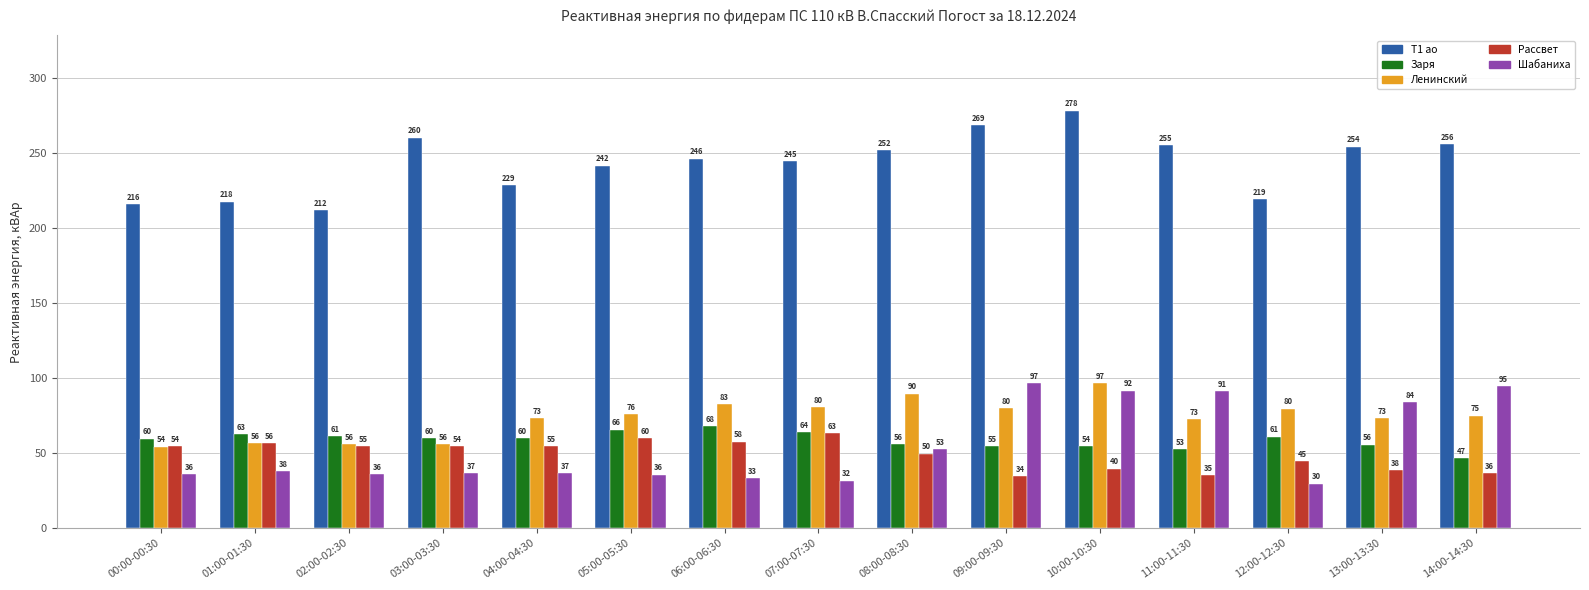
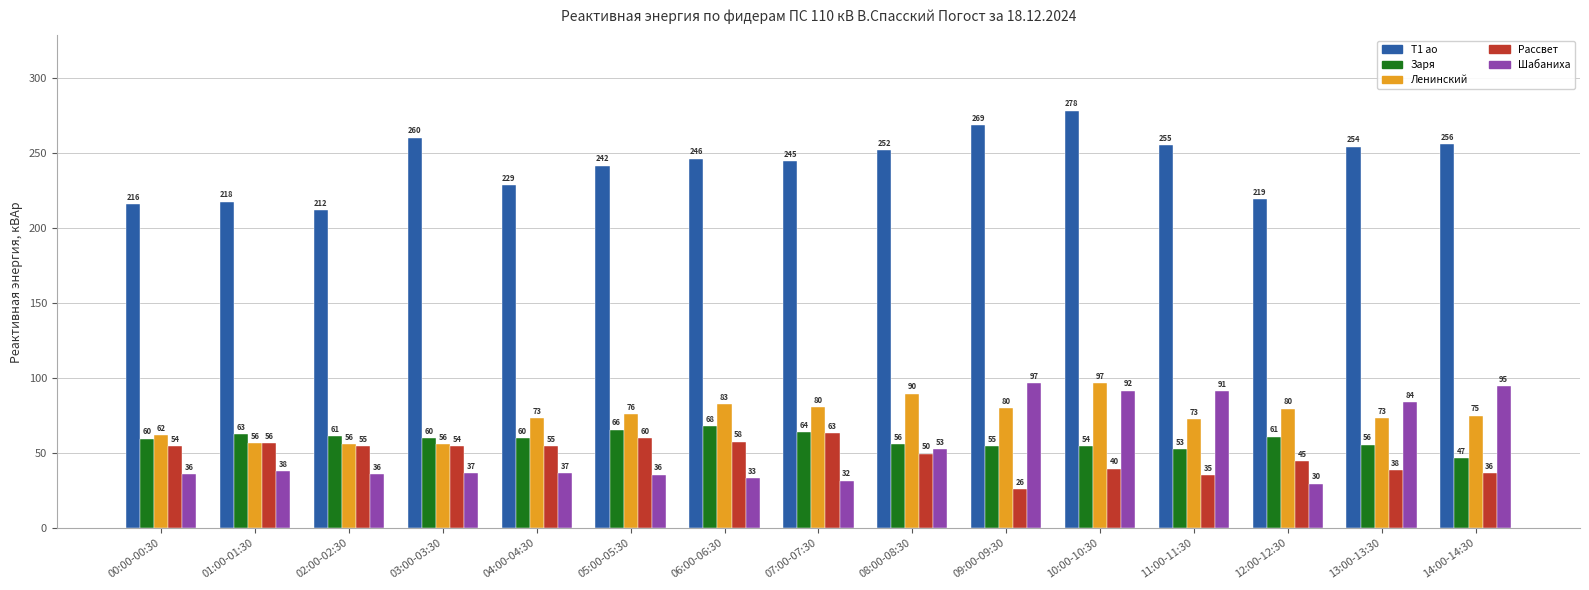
Ленинский, 00:00-00:30: 54 -> 62
Рассвет, 09:00-09:30: 34 -> 26
